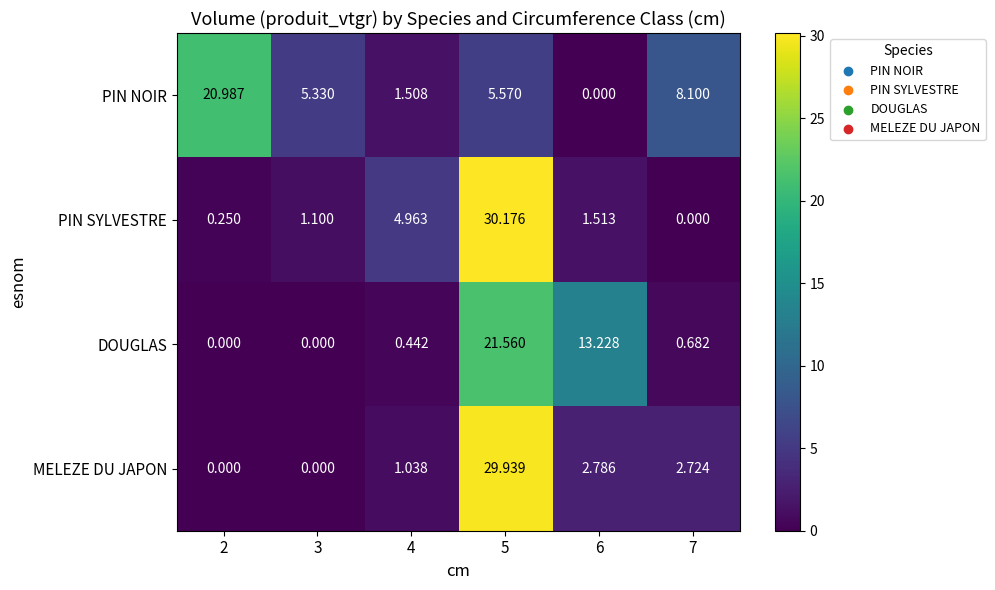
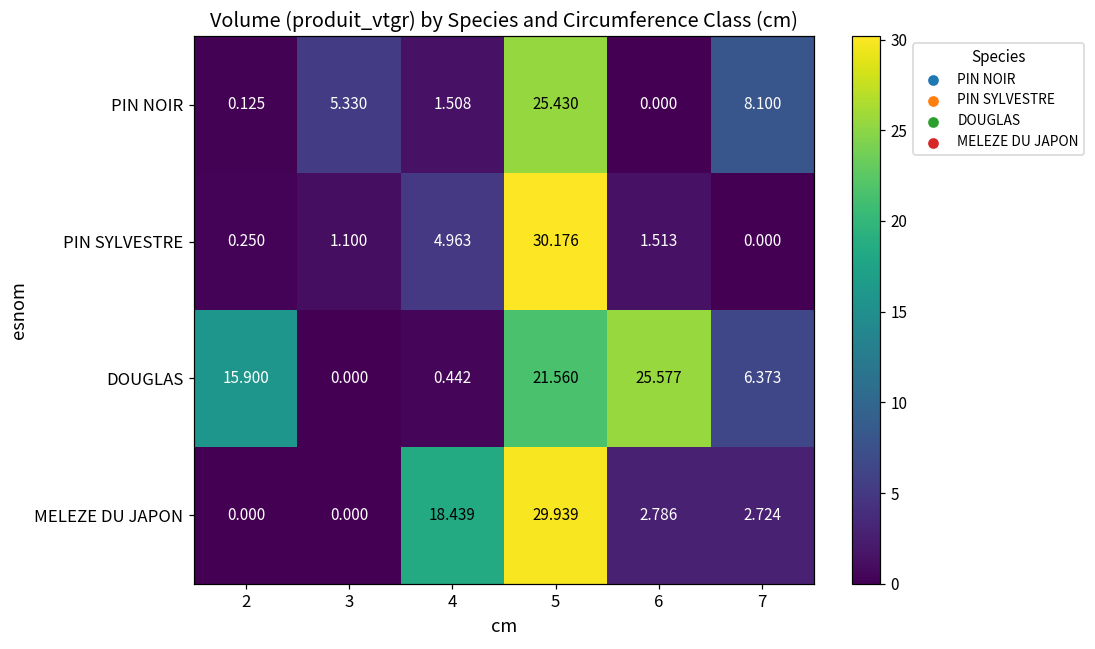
PIN NOIR, 2: 20.987 -> 0.125
PIN NOIR, 5: 5.570 -> 25.430
DOUGLAS, 2: 0.000 -> 15.900
DOUGLAS, 6: 13.228 -> 25.577
DOUGLAS, 7: 0.682 -> 6.373
MELEZE DU JAPON, 4: 1.038 -> 18.439
